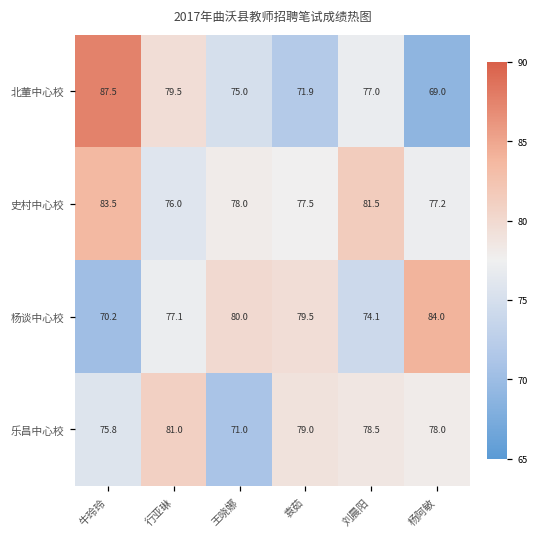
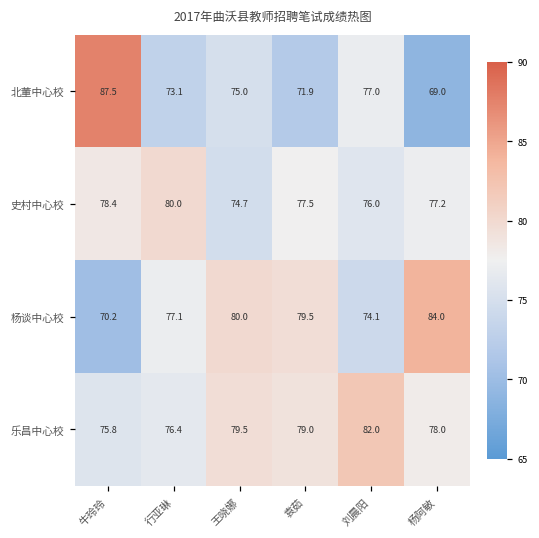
北董中心校, 行亚琳: 79.5 -> 73.1
史村中心校, 牛玲玲: 83.5 -> 78.4
史村中心校, 行亚琳: 76.0 -> 80.0
史村中心校, 王晓娜: 78.0 -> 74.7
史村中心校, 刘晨阳: 81.5 -> 76.0
乐昌中心校, 行亚琳: 81.0 -> 76.4
乐昌中心校, 王晓娜: 71.0 -> 79.5
乐昌中心校, 刘晨阳: 78.5 -> 82.0
